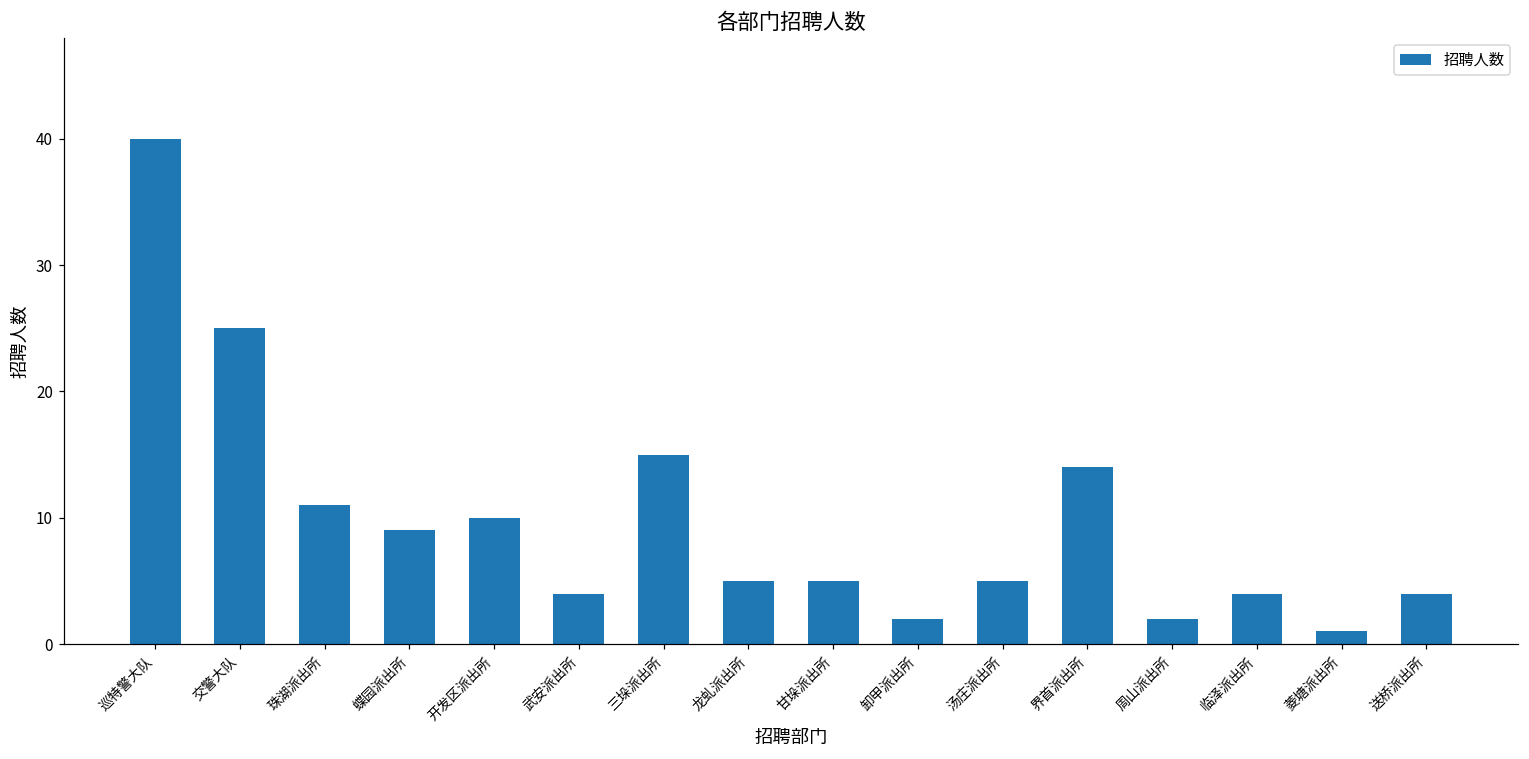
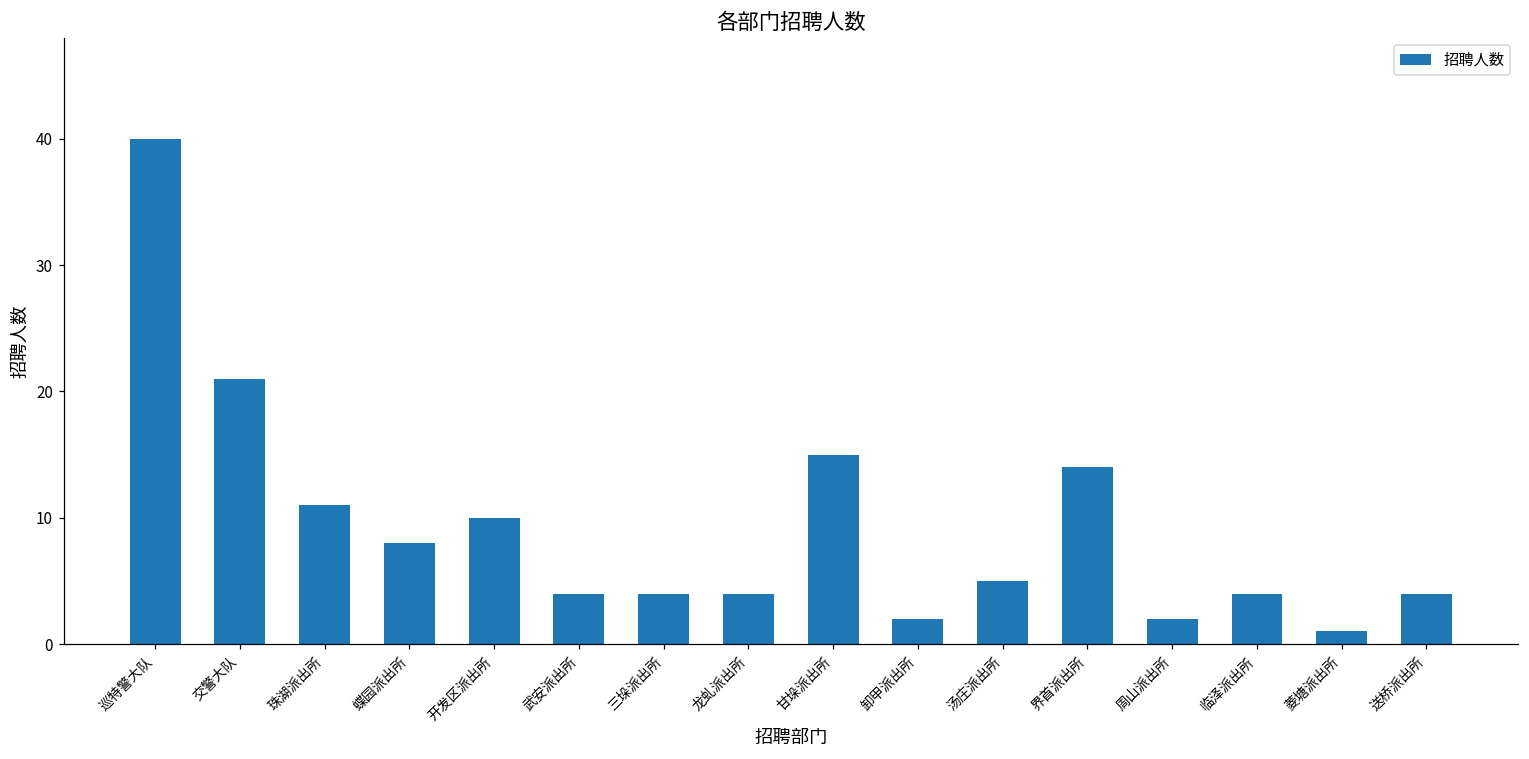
交警大队: 25 -> 21
蝶园派出所: 9 -> 8
三垛派出所: 15 -> 4
龙虬派出所: 5 -> 4
甘垛派出所: 5 -> 15
